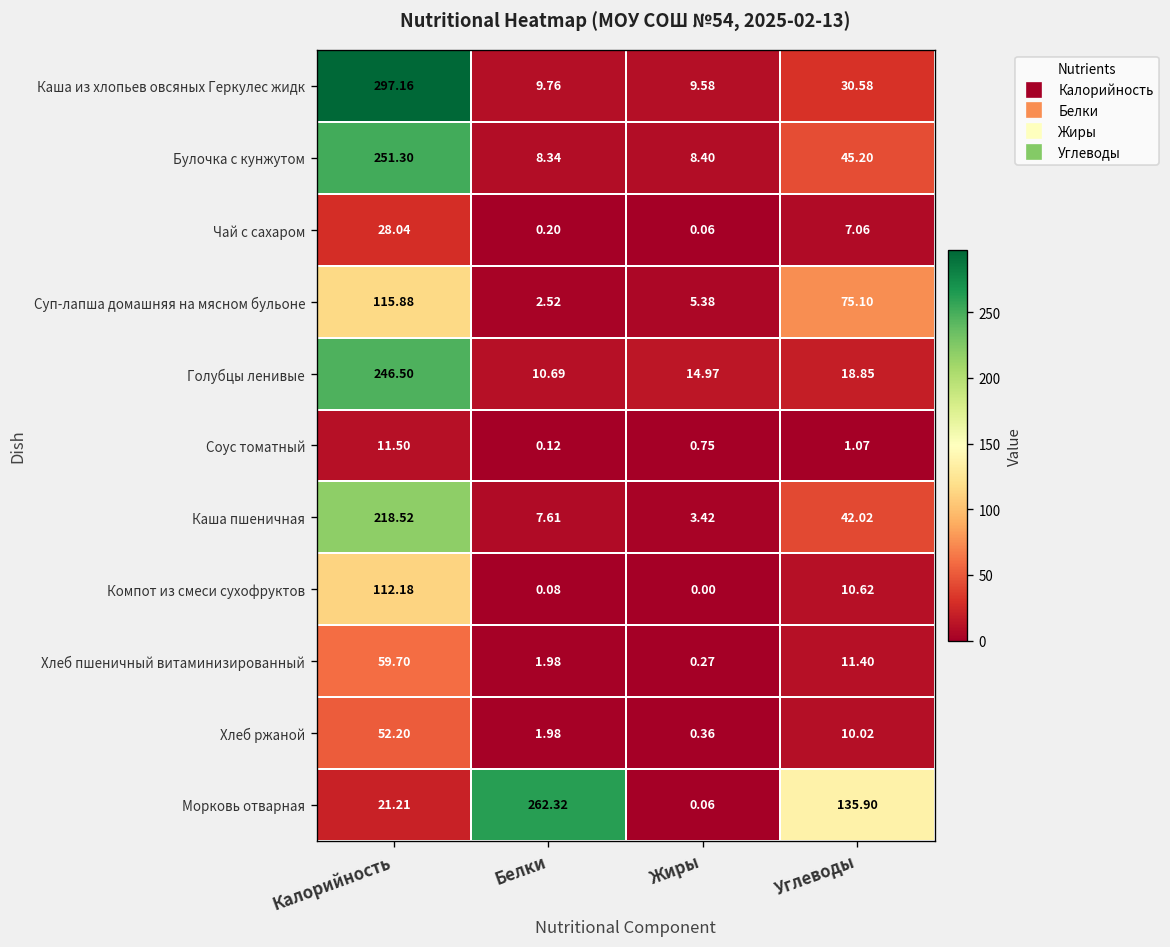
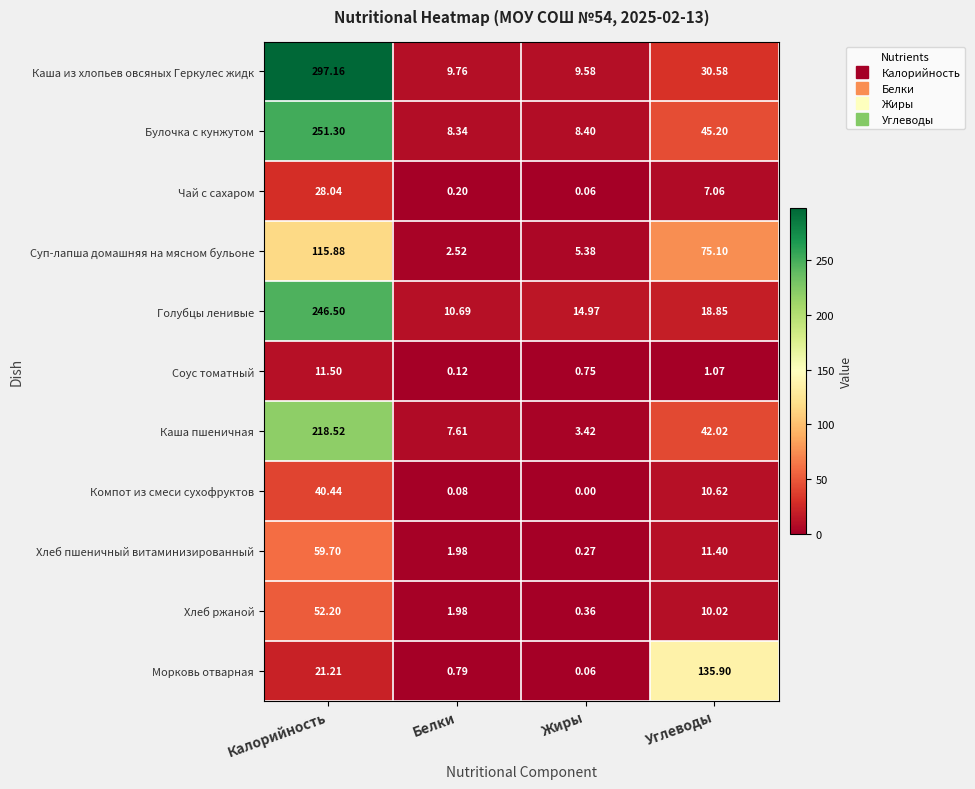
Компот из смеси сухофруктов, Калорийность: 112.18 -> 40.44
Морковь отварная, Белки: 262.32 -> 0.79
